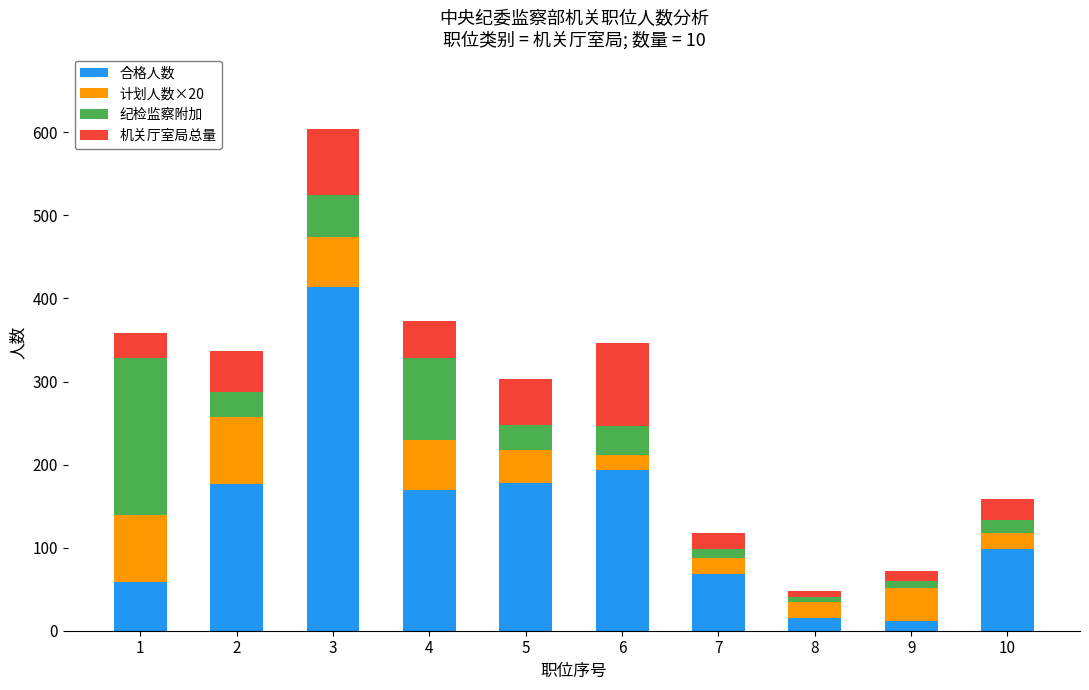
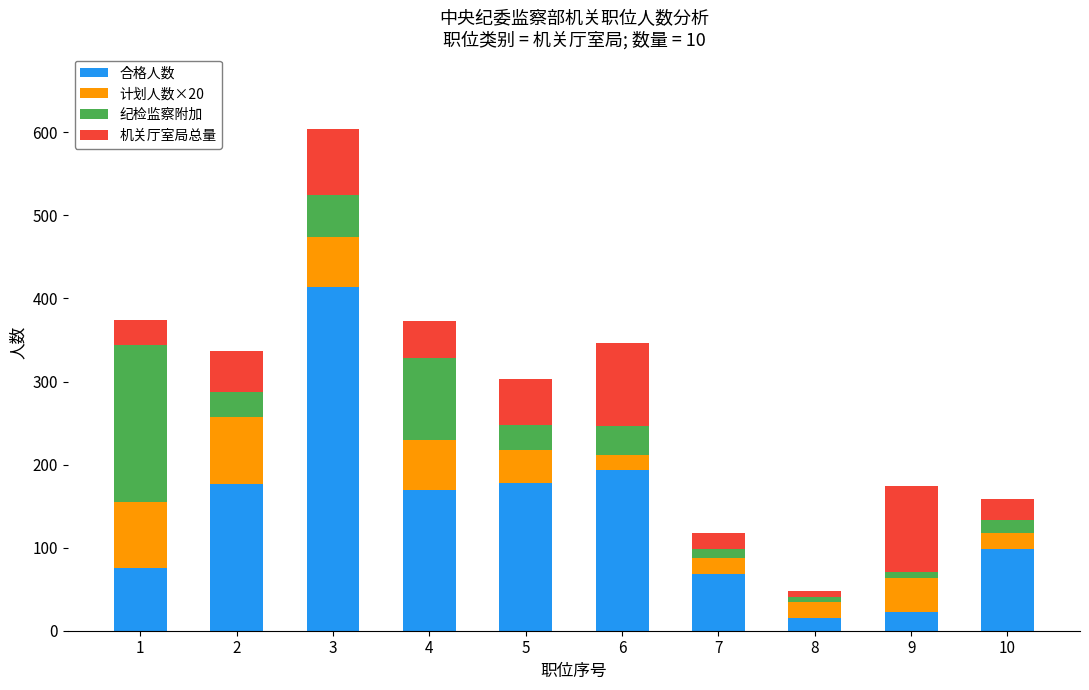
合格人数, 1: 60 -> 80
合格人数, 9: 10 -> 20
机关厅室局总量, 9: 10 -> 100
